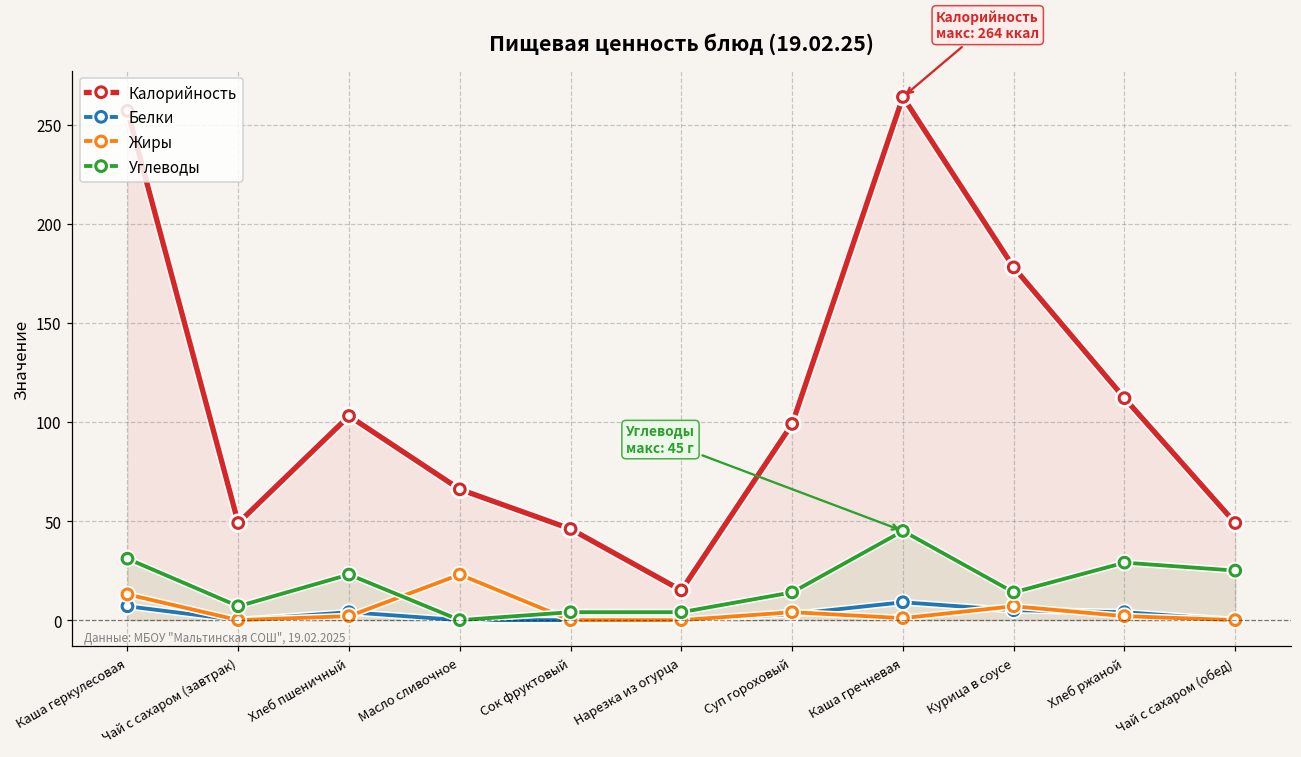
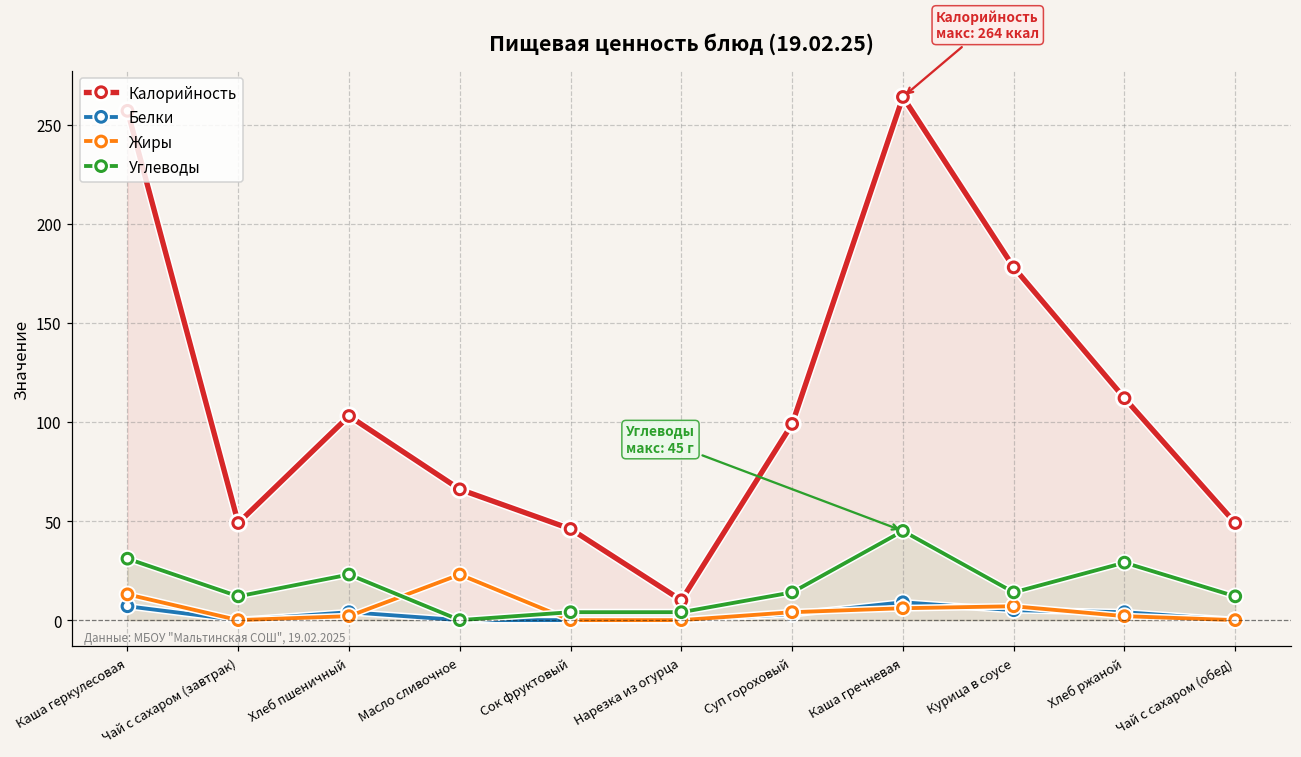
Углеводы, Чай с сахаром (завтрак): 7 -> 12
Калорийность, Нарезка из огурца: 15 -> 10
Жиры, Каша гречневая: 1 -> 6
Углеводы, Чай с сахаром (обед): 25 -> 12
